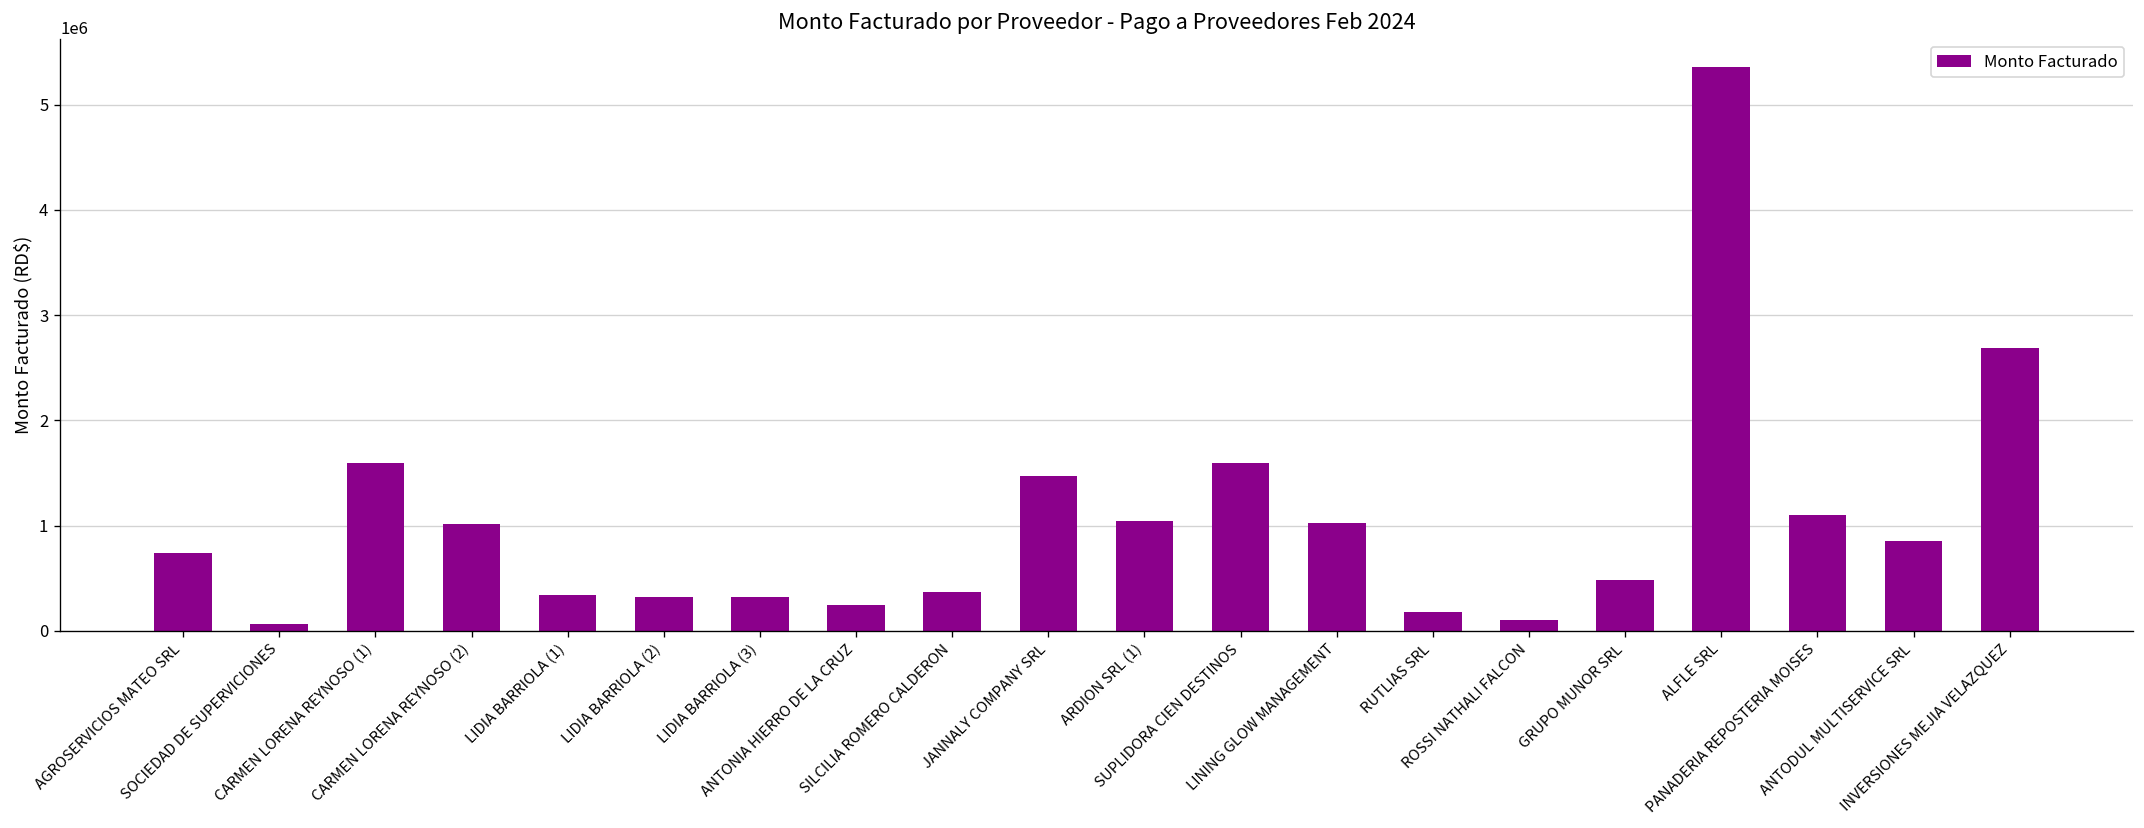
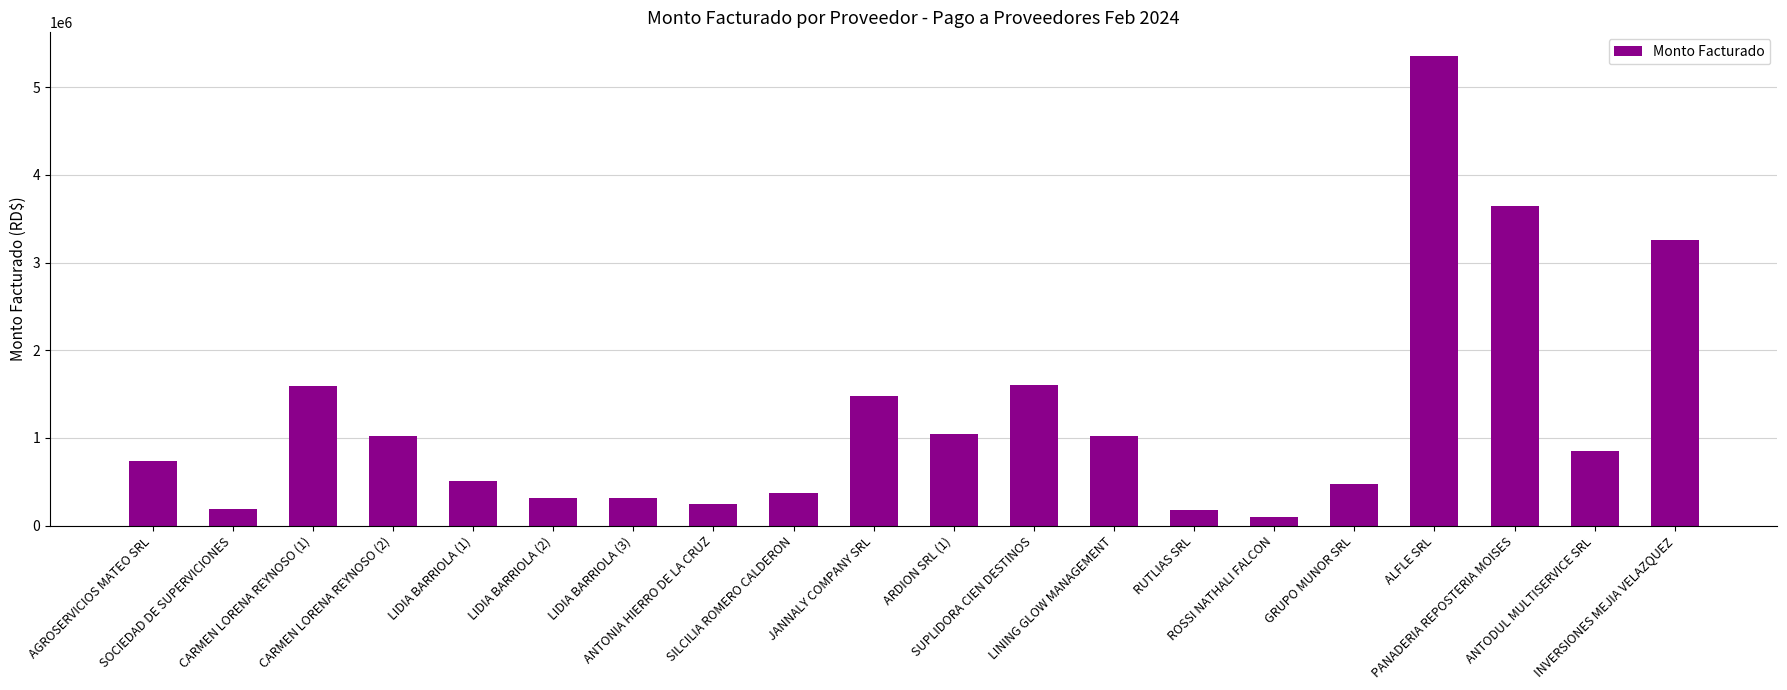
SOCIEDAD DE SUPERVICIONES: 100000 -> 200000
LIDIA BARRIOLA (1): 300000 -> 500000
PANADERIA REPOSTERIA MOISES: 1100000 -> 3600000
INVERSIONES MEJIA VELAZQUEZ: 2700000 -> 3300000
